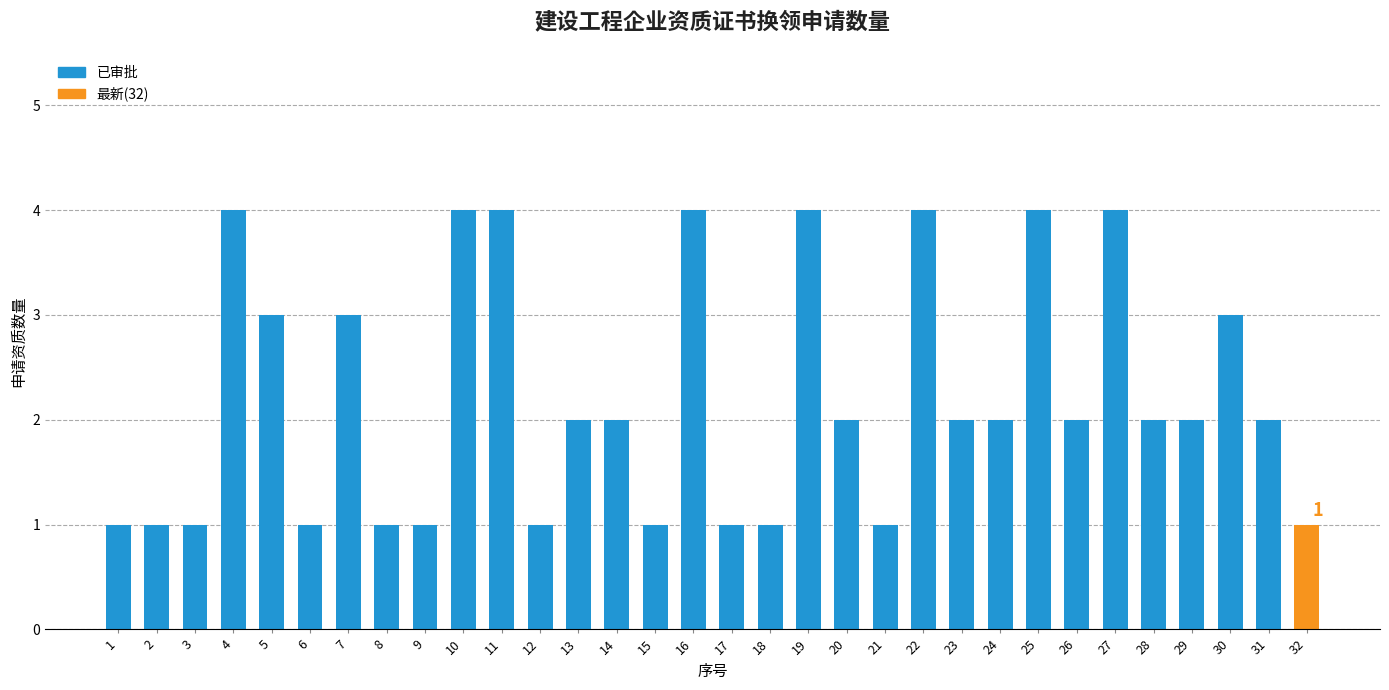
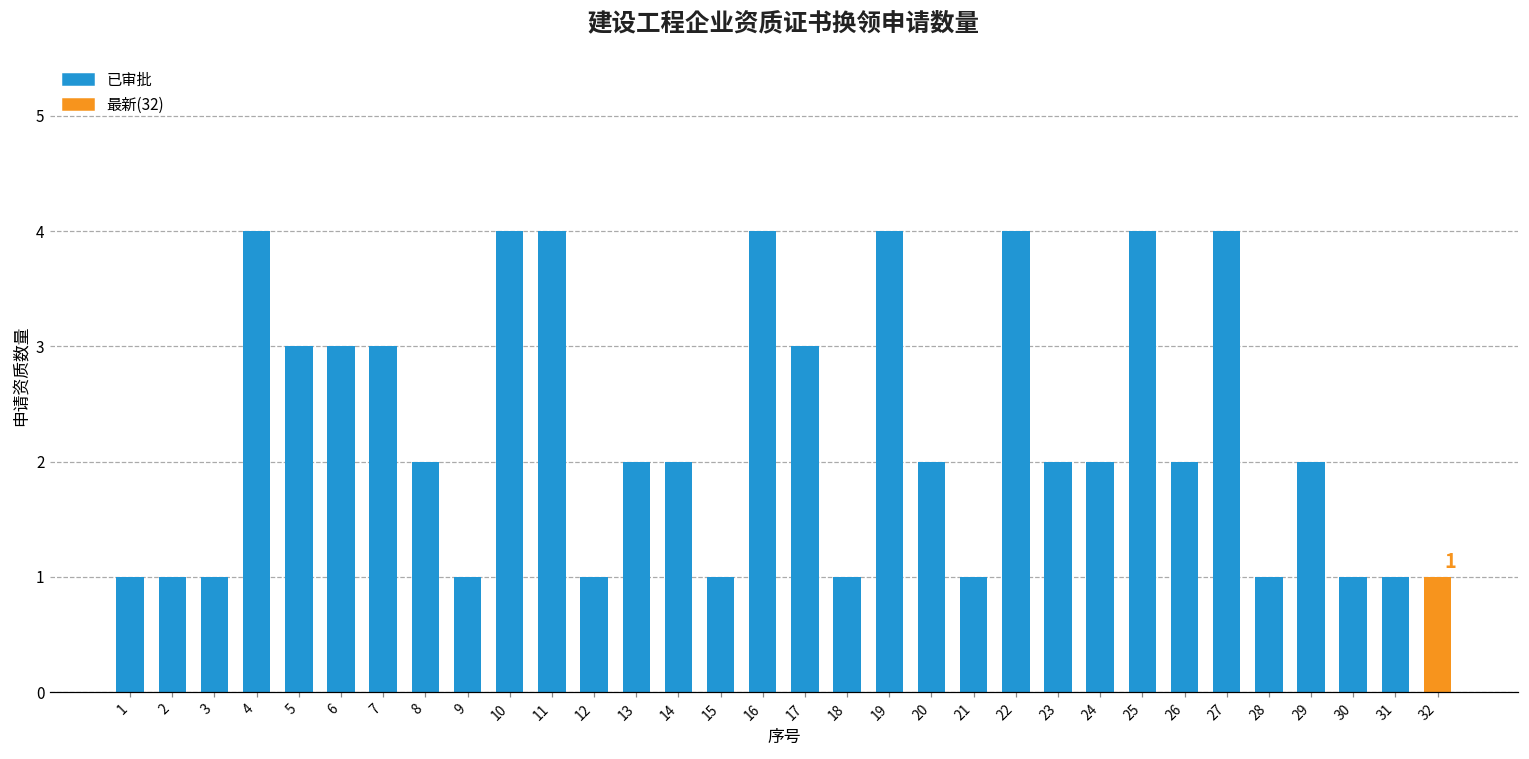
6: 1 -> 3
8: 1 -> 2
17: 1 -> 3
28: 2 -> 1
30: 3 -> 1
31: 2 -> 1
